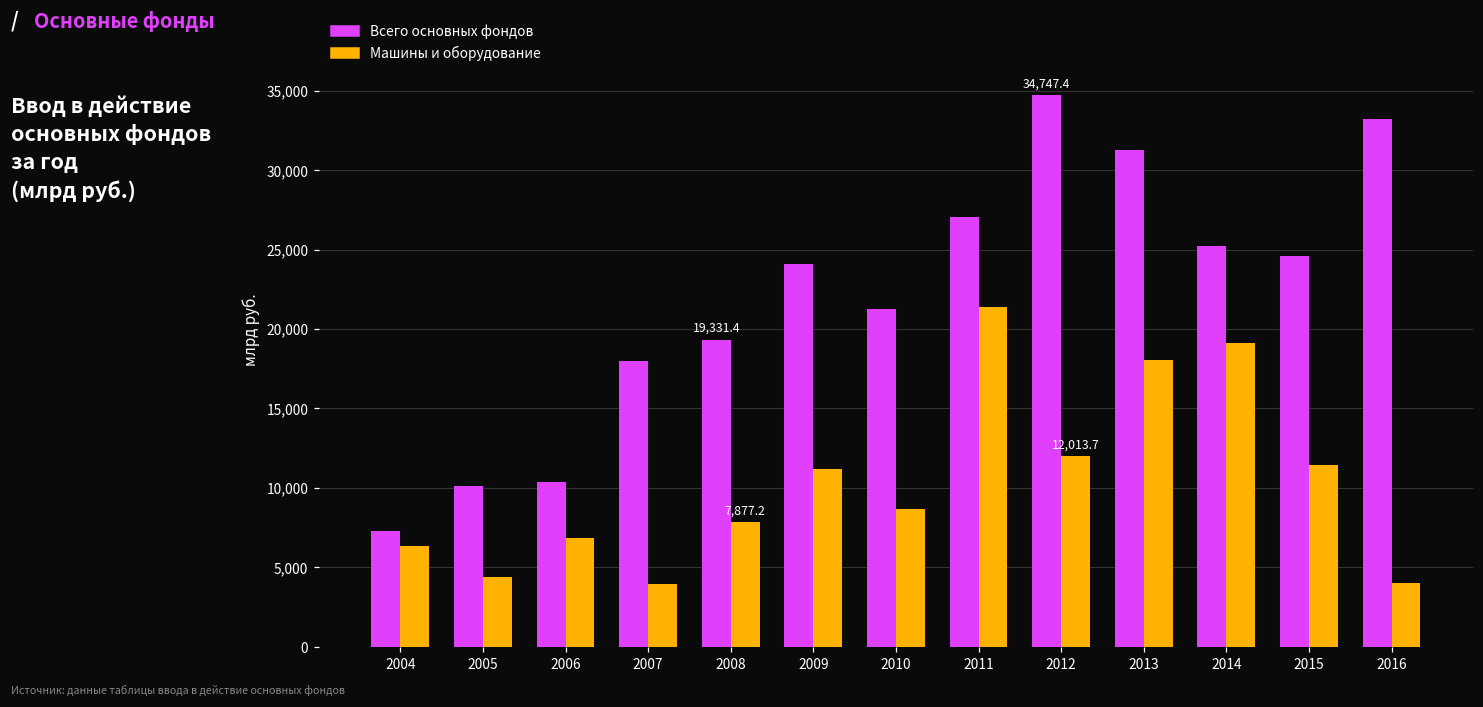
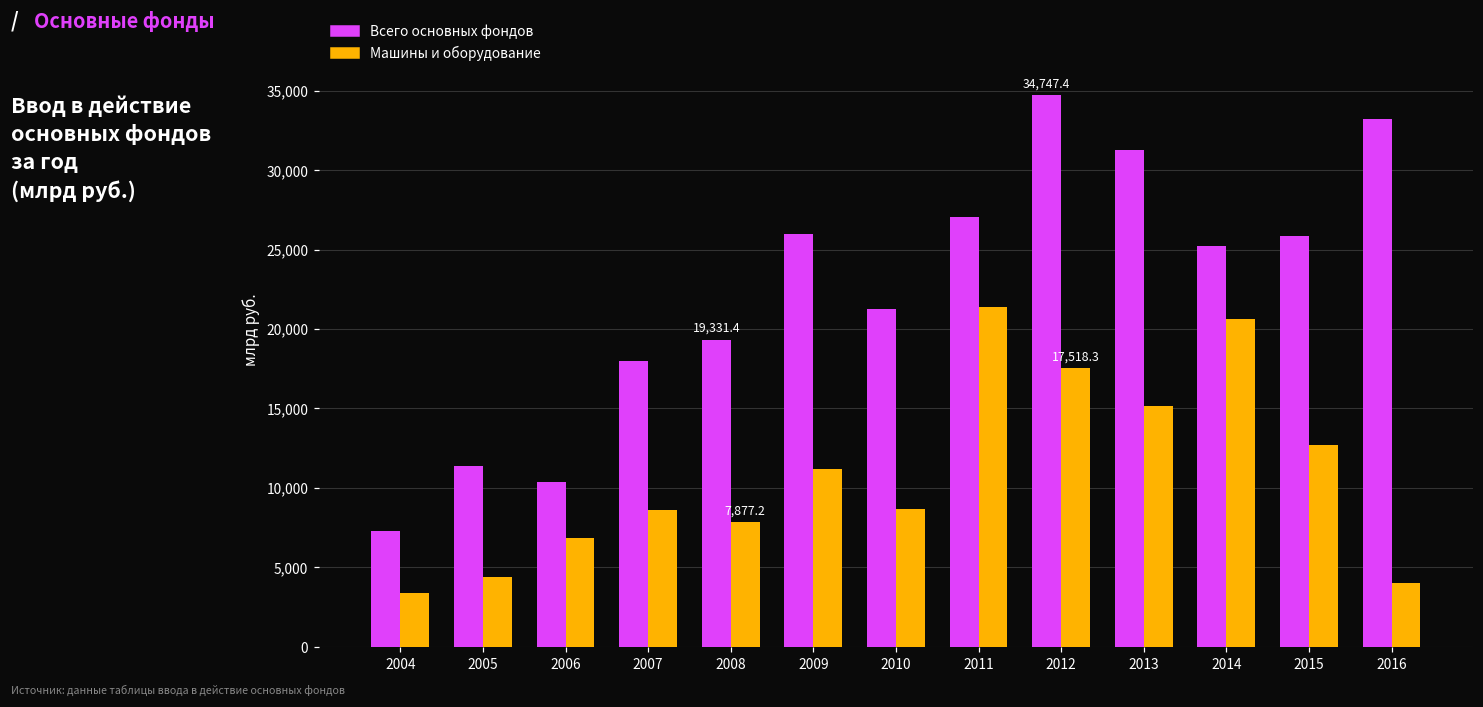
Машины и оборудование, 2004: 6,300 -> 3,400
Всего основных фондов, 2005: 10,100 -> 11,400
Машины и оборудование, 2007: 4,000 -> 8,600
Всего основных фондов, 2009: 24,100 -> 26,000
Машины и оборудование, 2012: 12,013.7 -> 17,518.3
Машины и оборудование, 2013: 18,000 -> 15,200
Машины и оборудование, 2014: 19,100 -> 20,600
Всего основных фондов, 2015: 24,600 -> 25,800
Машины и оборудование, 2015: 11,500 -> 12,700
